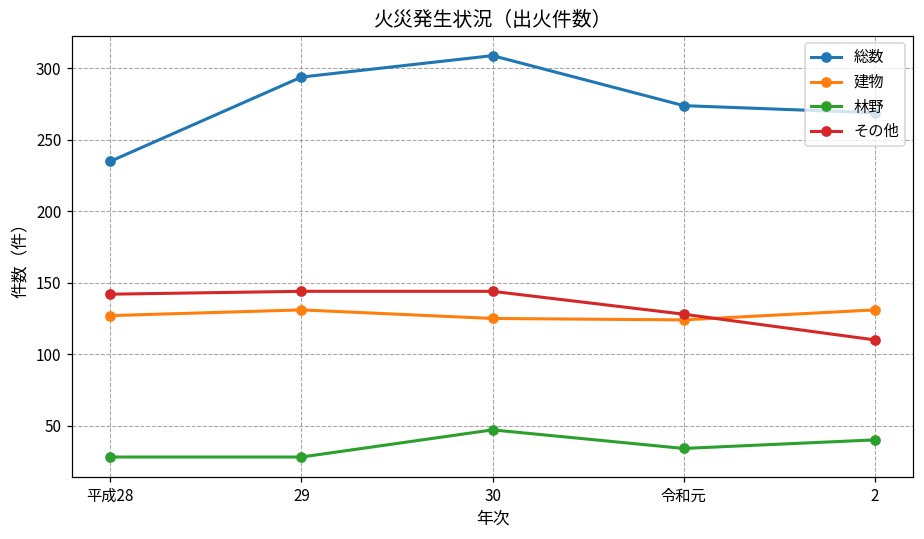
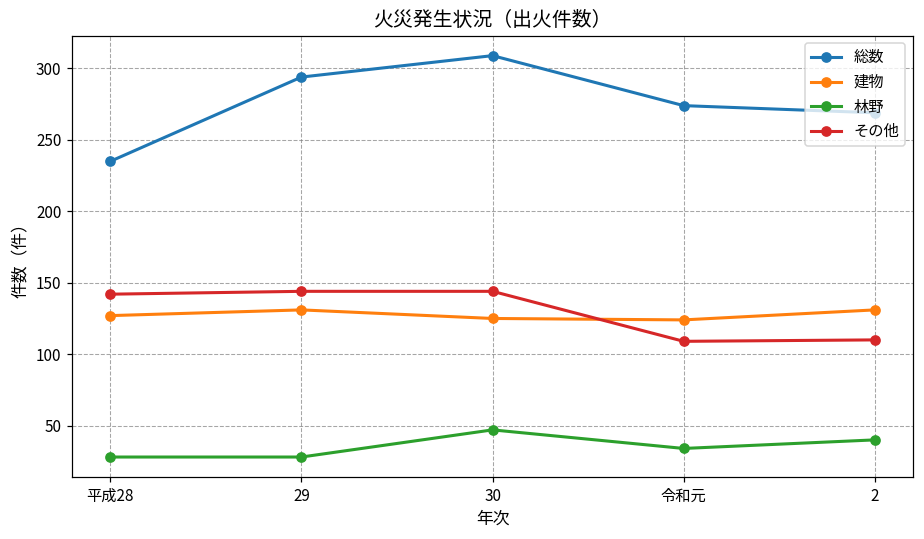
その他, 令和元: 128 -> 109
